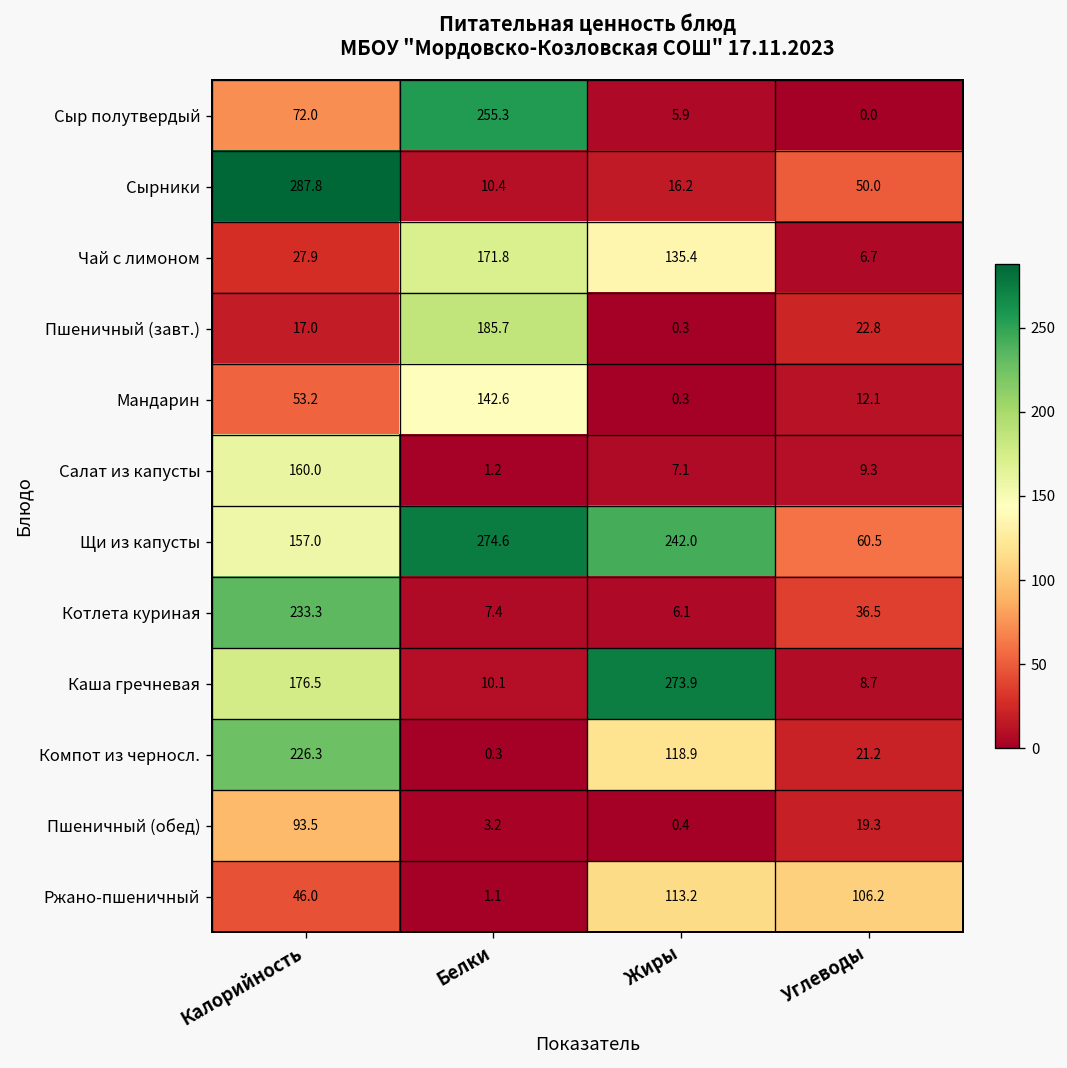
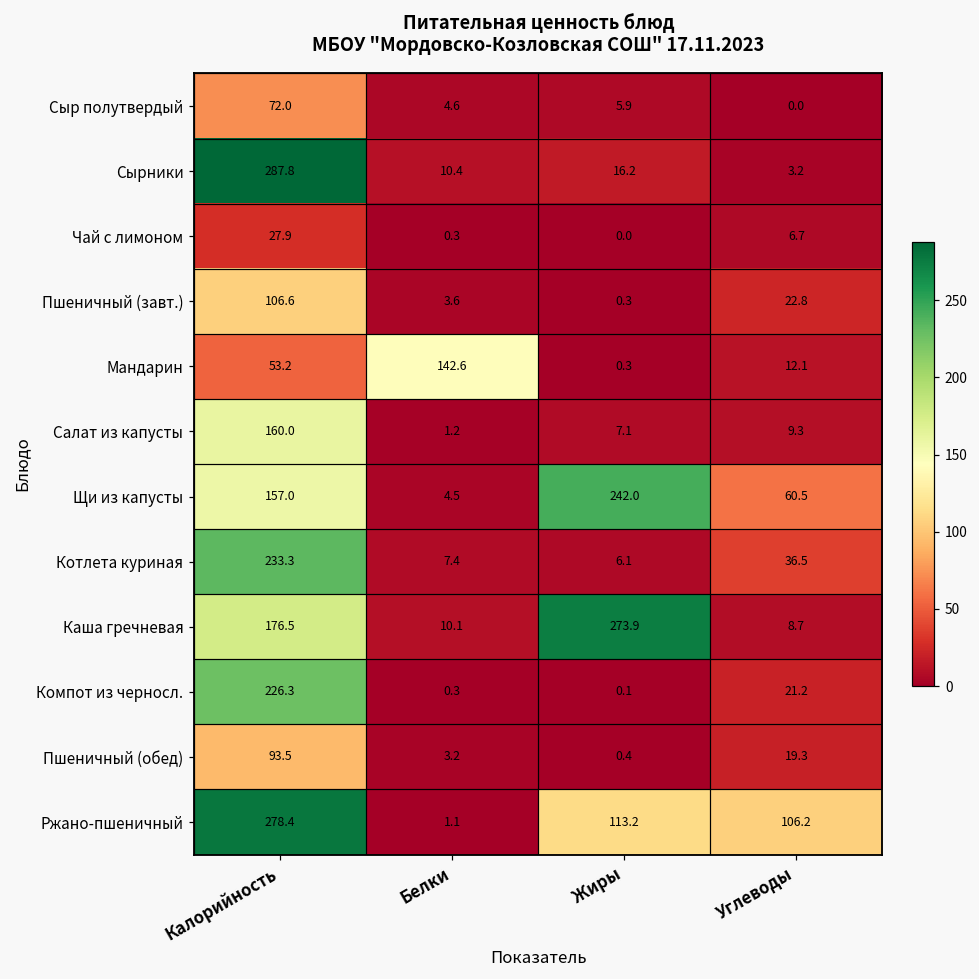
Сыр полутвердый, Белки: 255.3 -> 4.6
Сырники, Углеводы: 50.0 -> 3.2
Чай с лимоном, Белки: 171.8 -> 0.3
Чай с лимоном, Жиры: 135.4 -> 0.0
Пшеничный (завт.), Калорийность: 17.0 -> 106.6
Пшеничный (завт.), Белки: 185.7 -> 3.6
Щи из капусты, Белки: 274.6 -> 4.5
Компот из черносл., Жиры: 118.9 -> 0.1
Ржано-пшеничный, Калорийность: 46.0 -> 278.4
